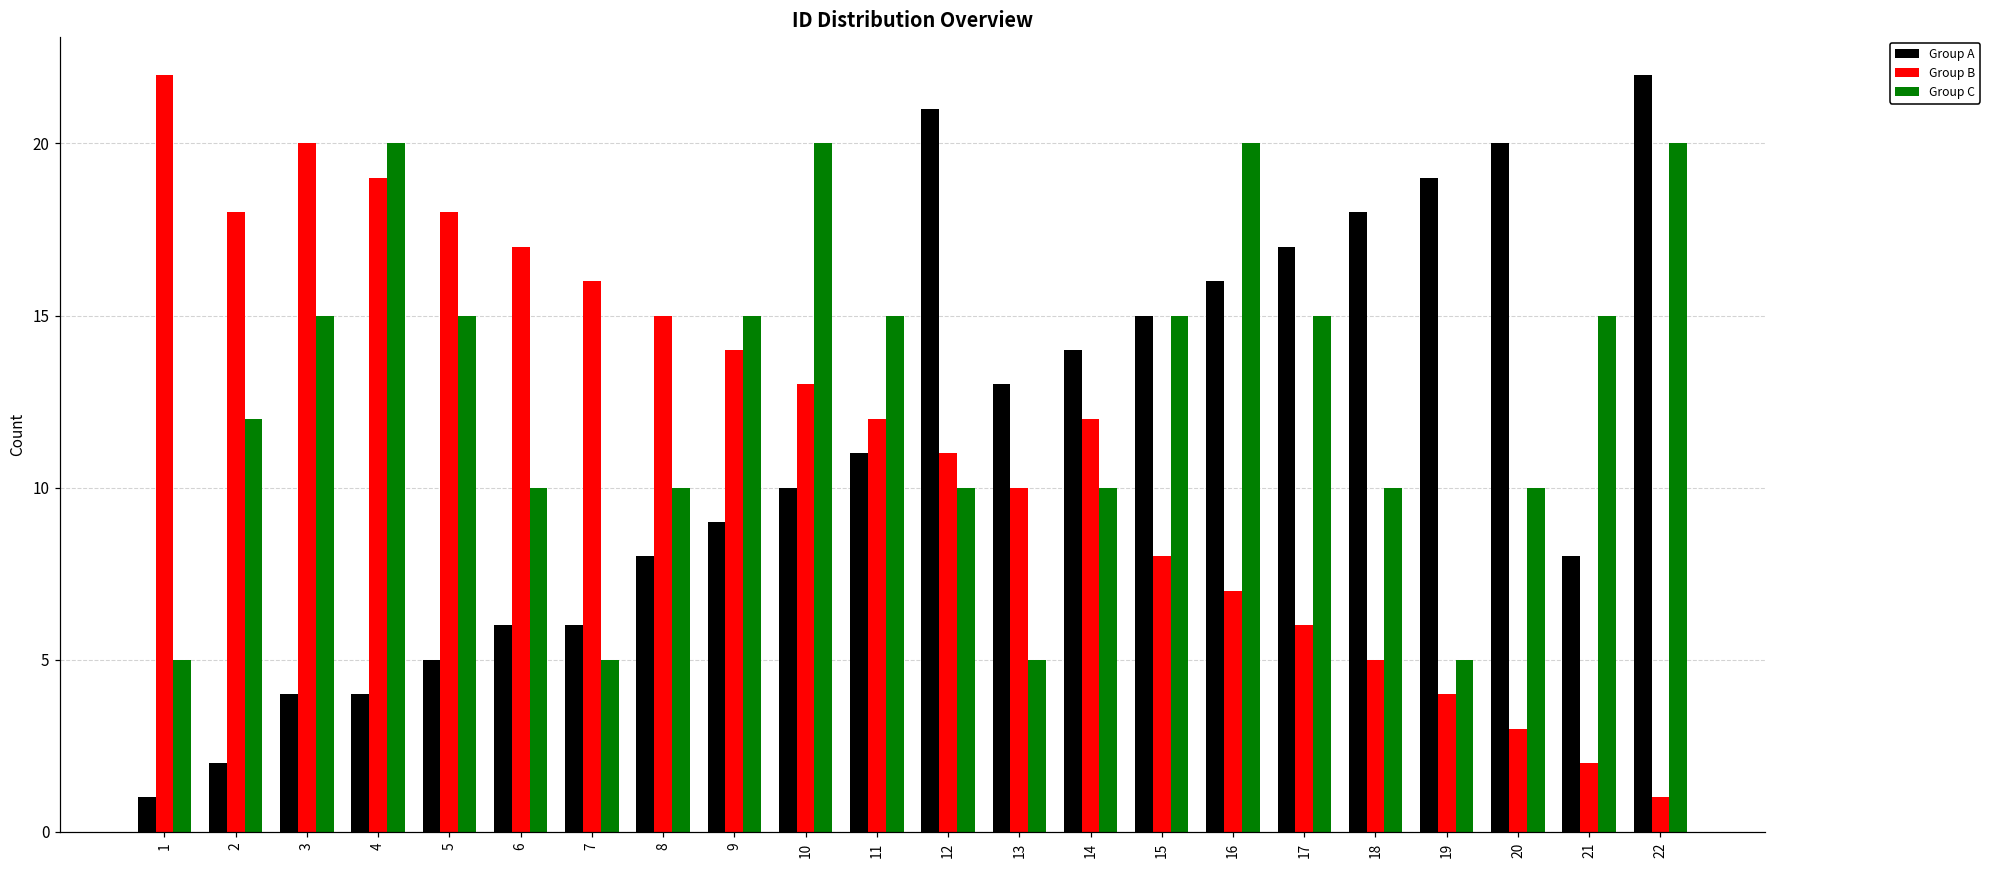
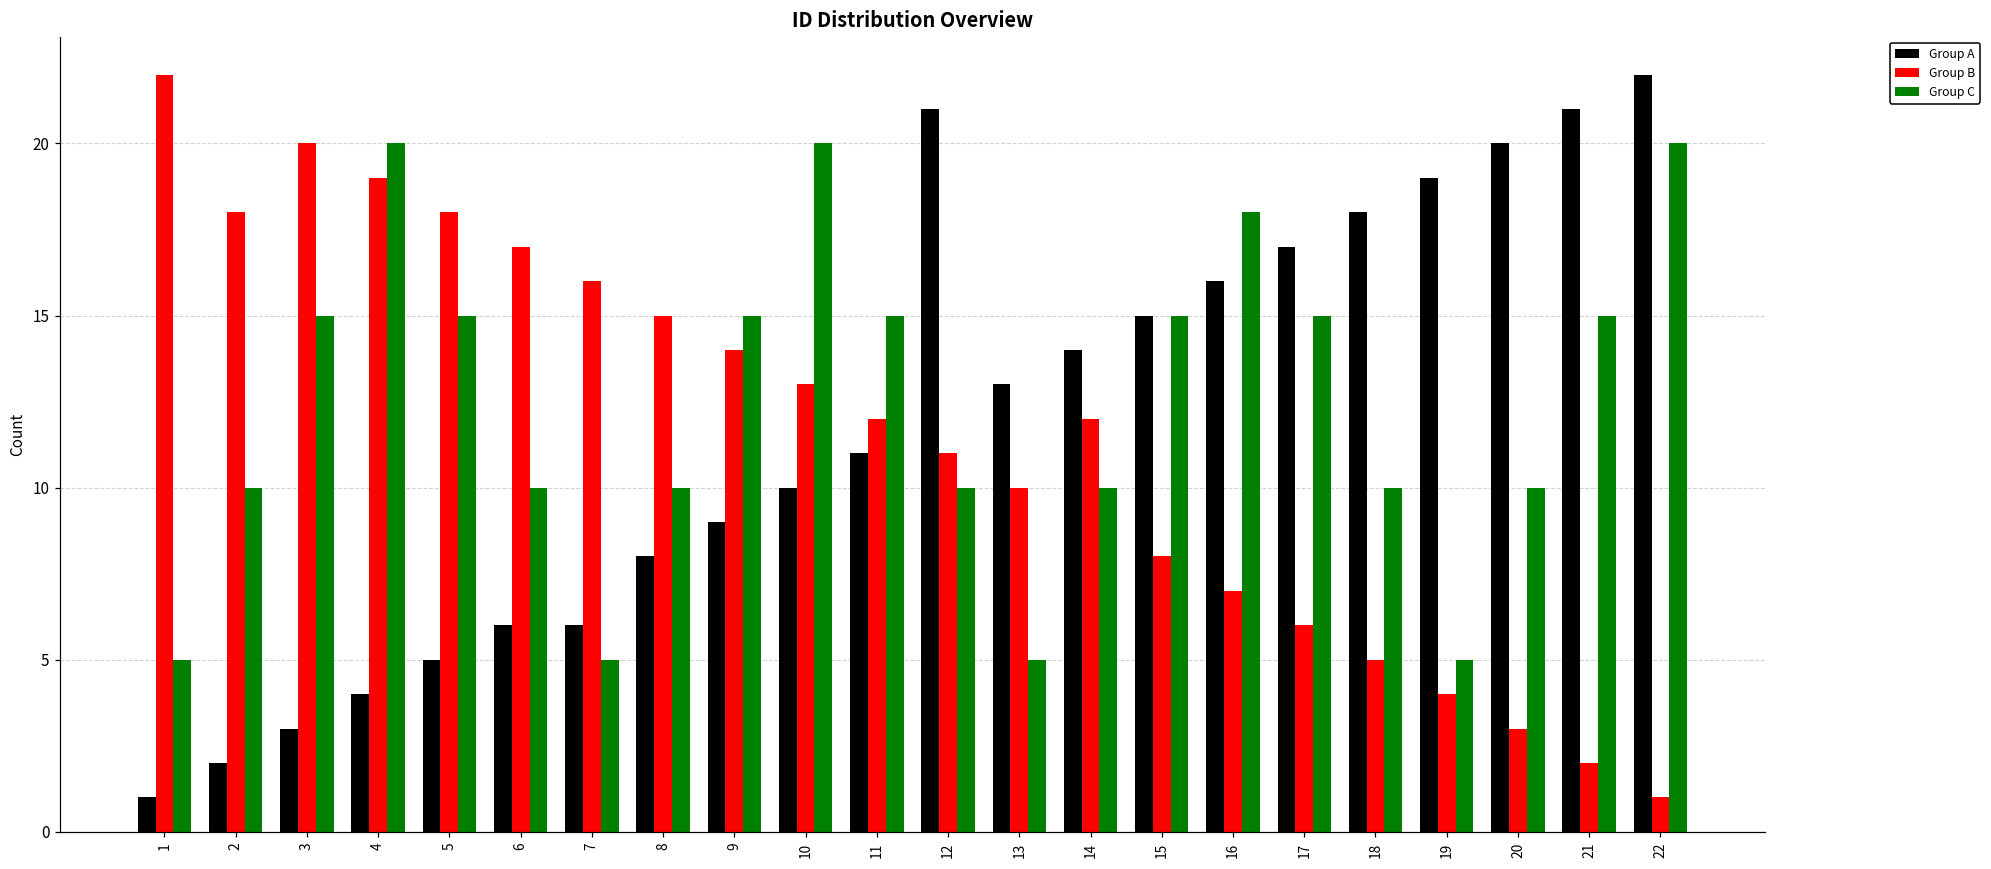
Group C, 2: 12 -> 10
Group A, 3: 4 -> 3
Group C, 16: 20 -> 18
Group A, 21: 8 -> 21
